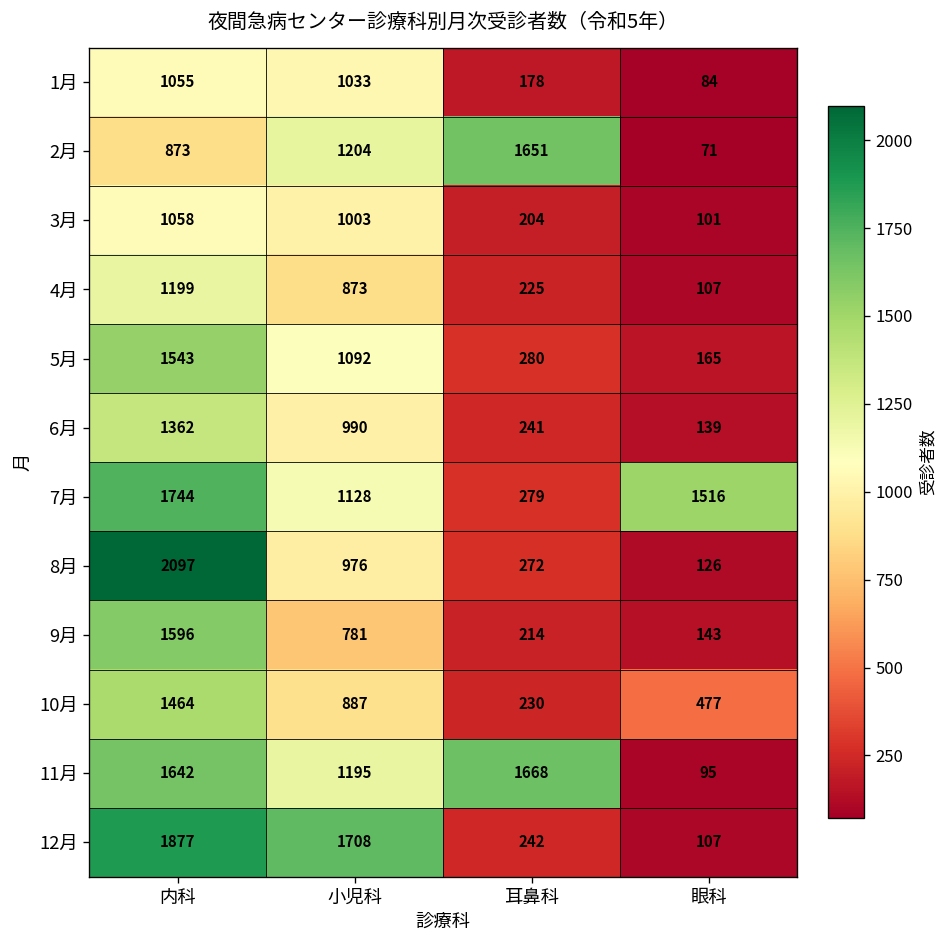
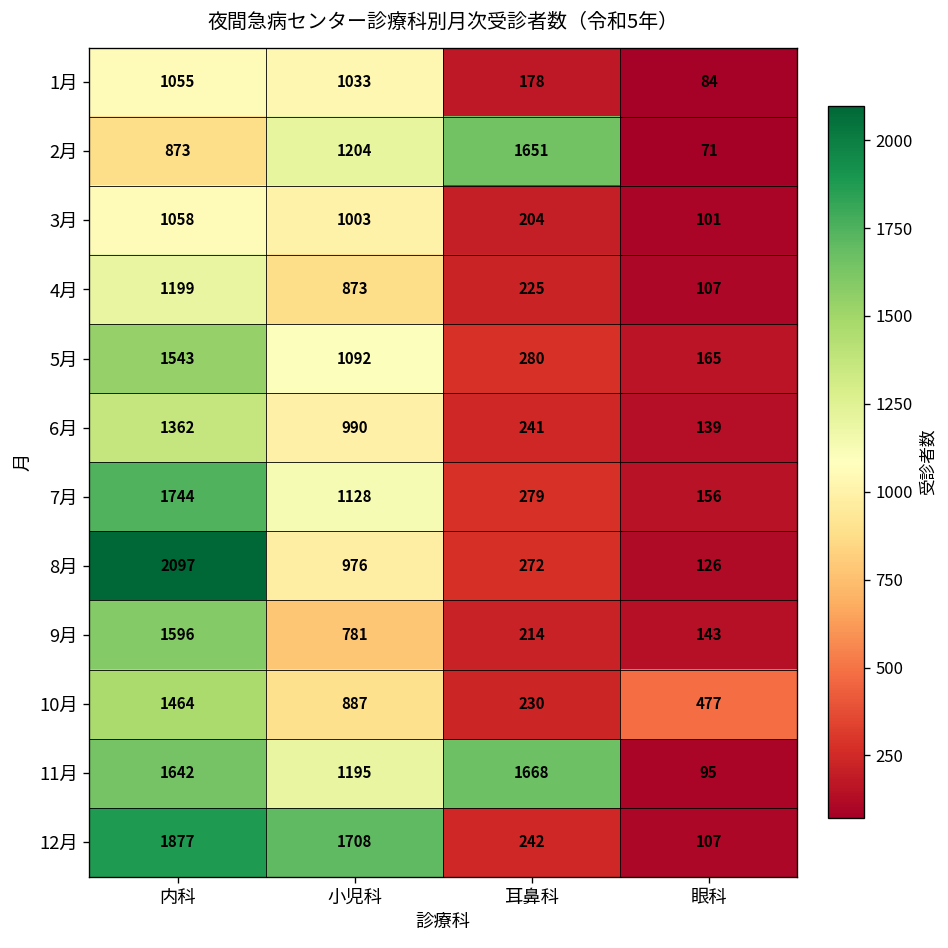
7月, 眼科: 1516 -> 156
